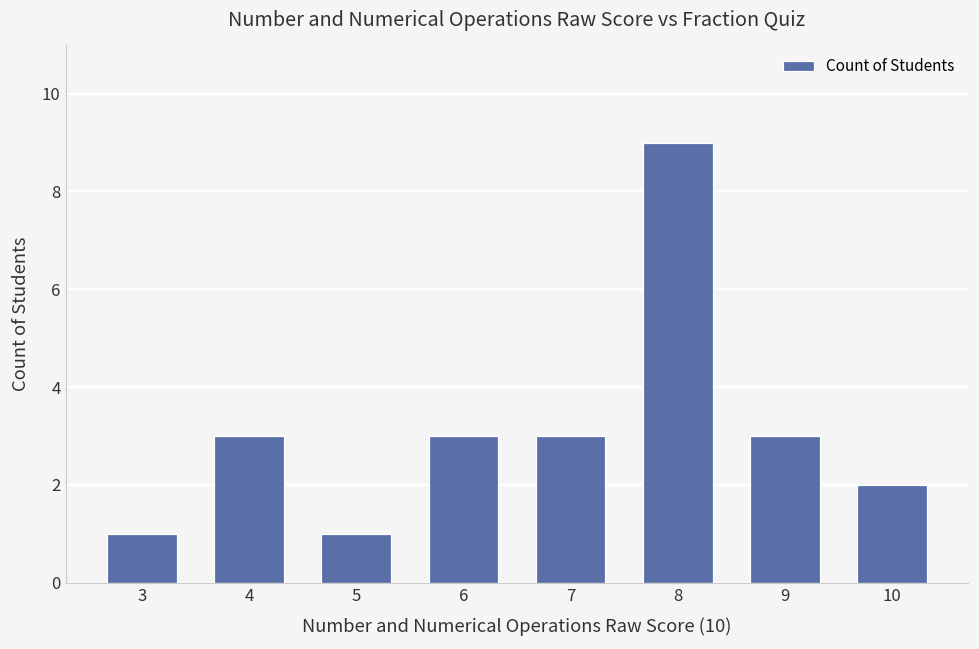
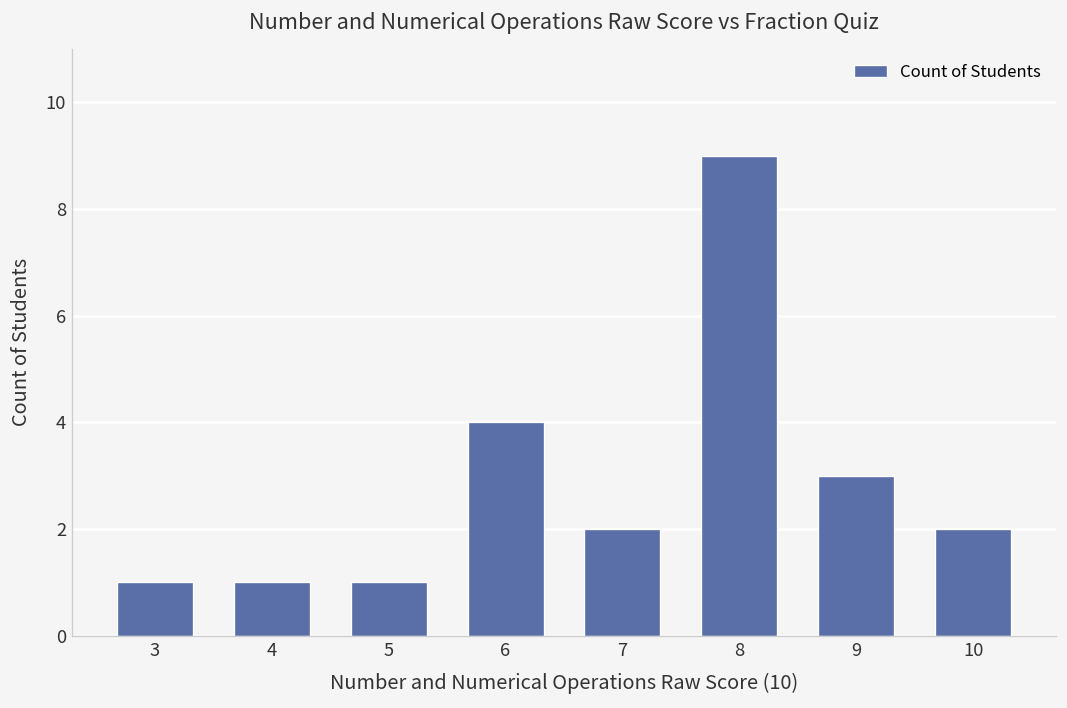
4: 3 -> 1
6: 3 -> 4
7: 3 -> 2
